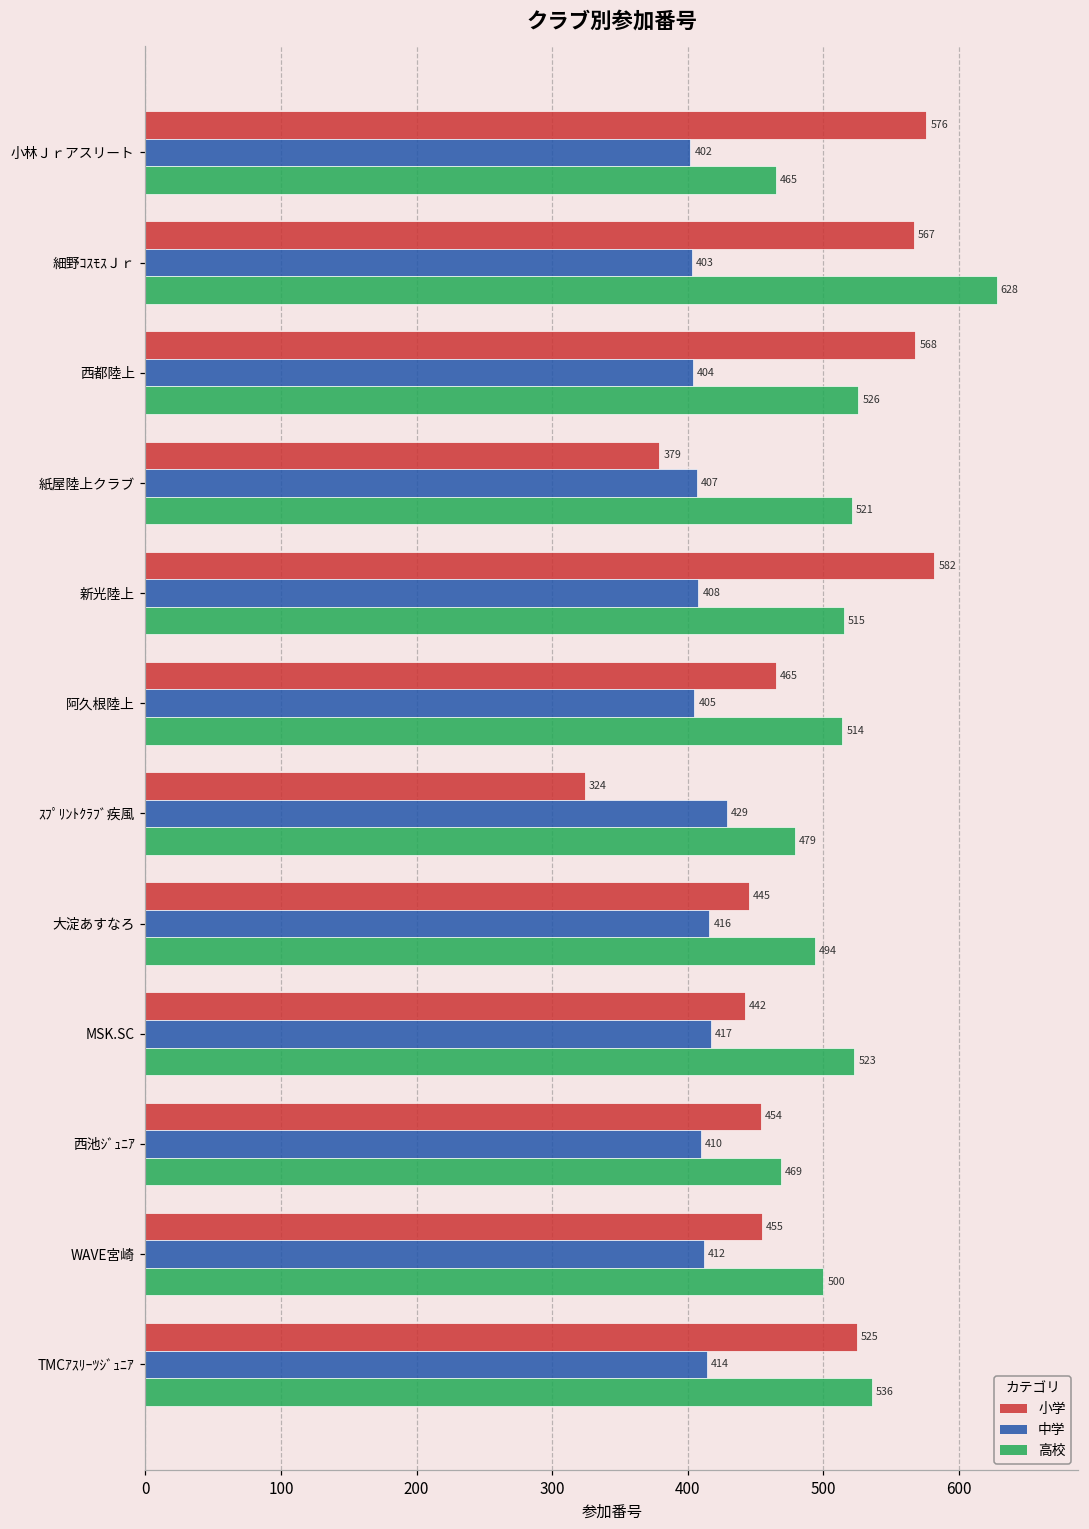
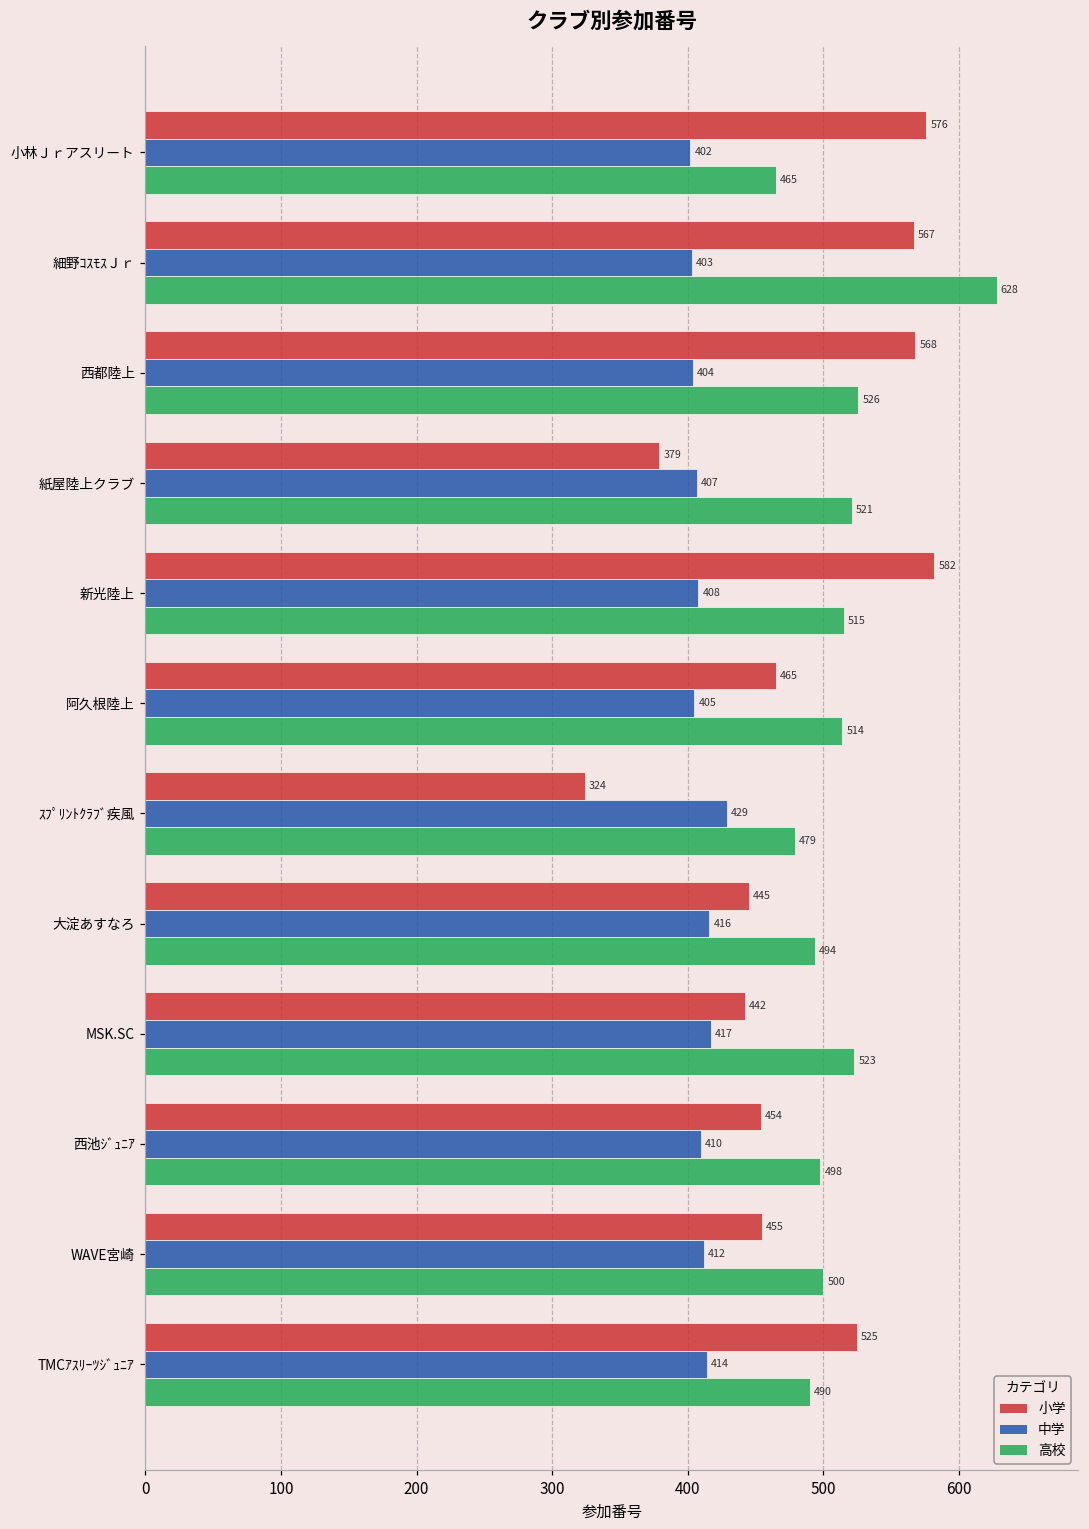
高校, 西池ｼﾞｭﾆｱ: 469 -> 498
高校, TMCｱｽﾘｰﾂｼﾞｭﾆｱ: 536 -> 490
